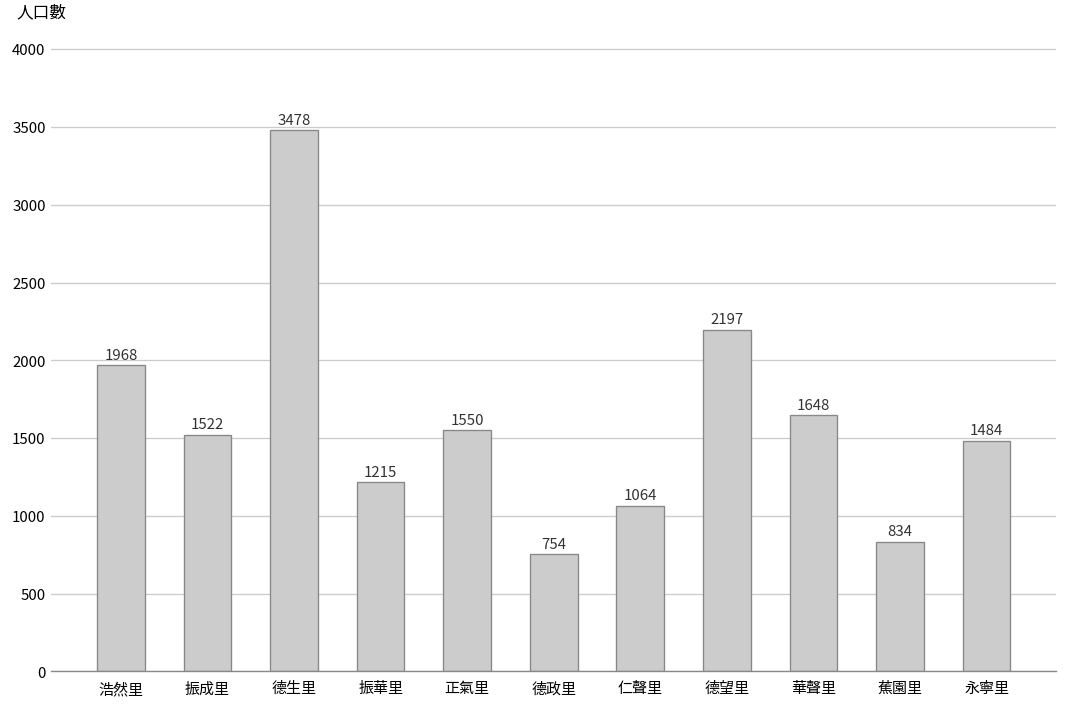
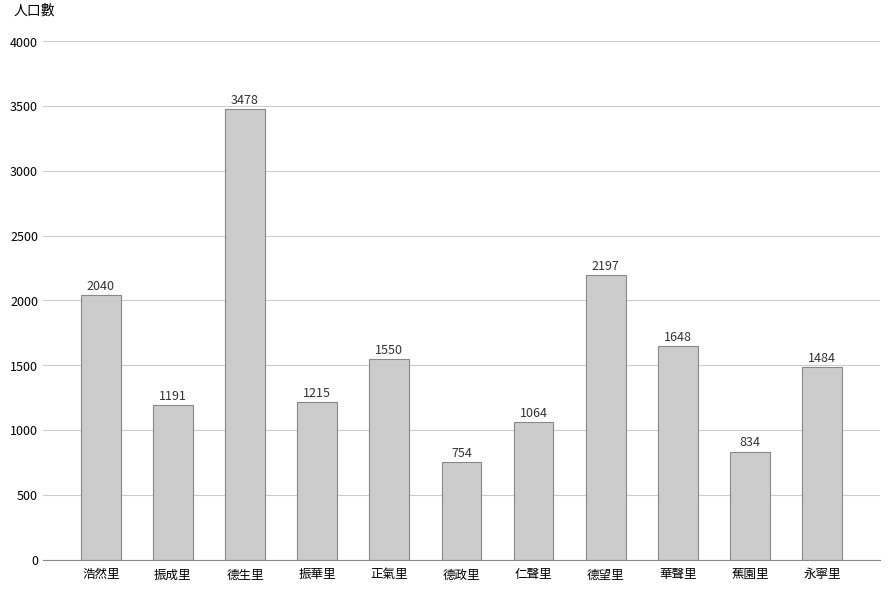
浩然里: 1968 -> 2040
振成里: 1522 -> 1191
